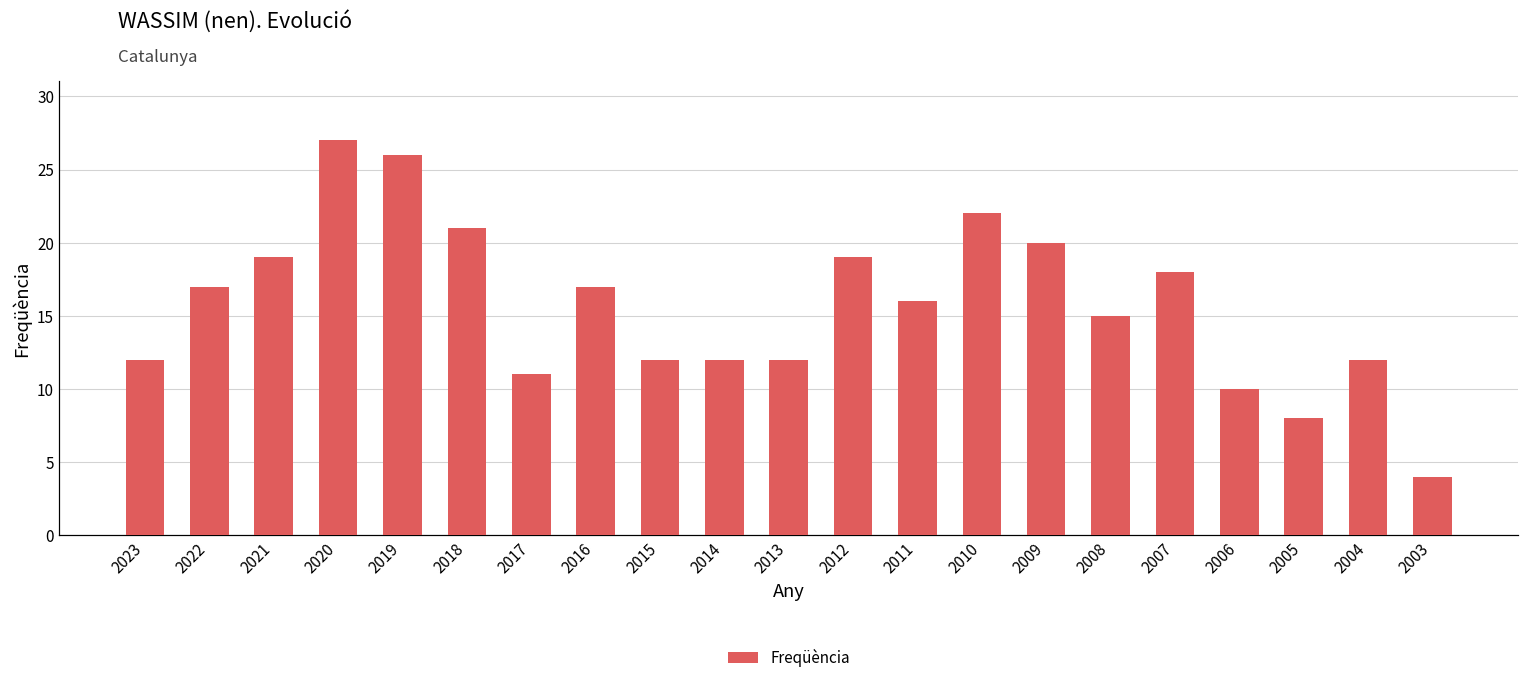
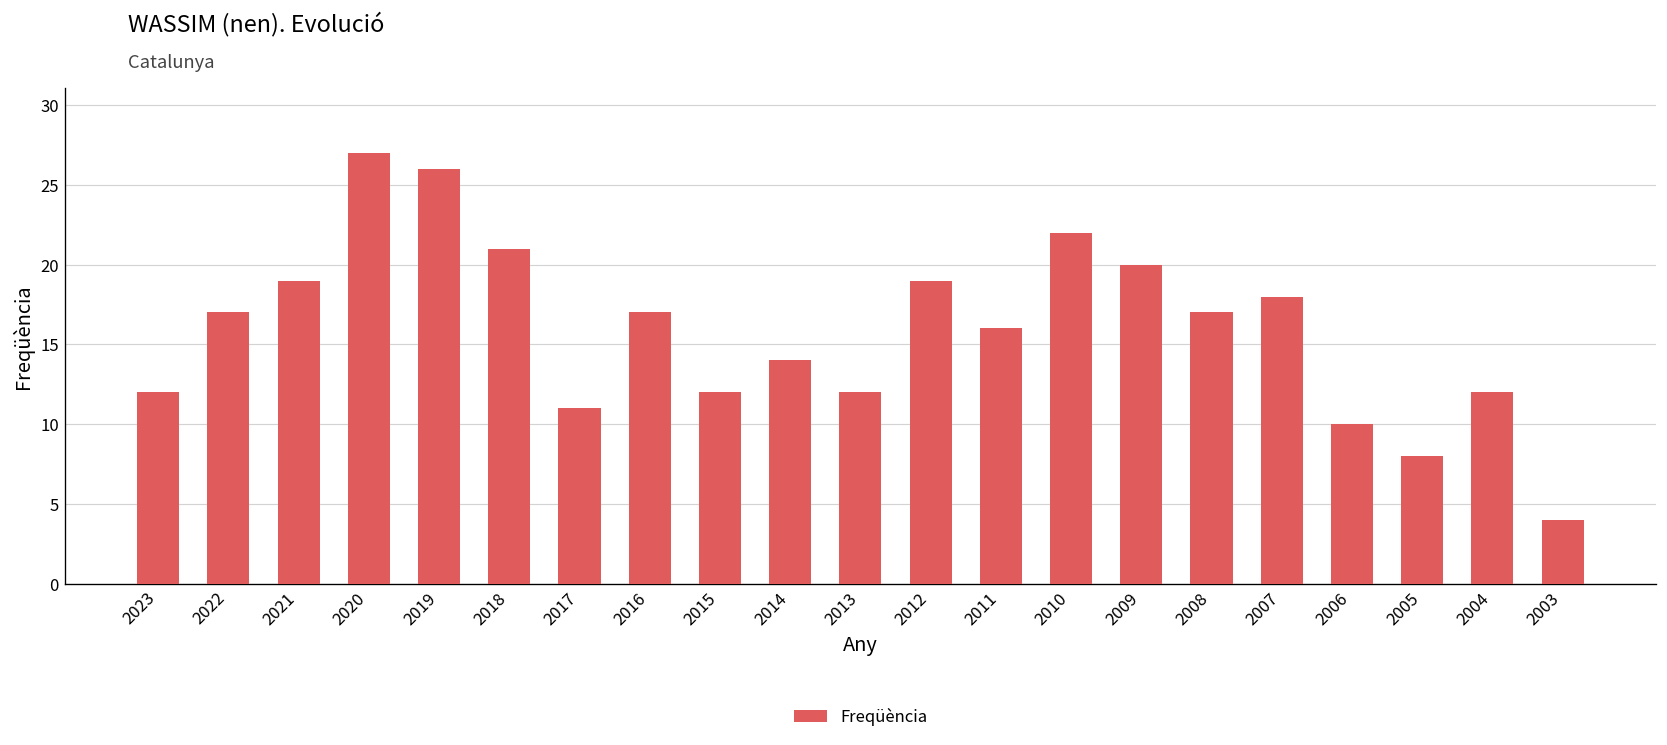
2014: 12 -> 14
2008: 15 -> 17
